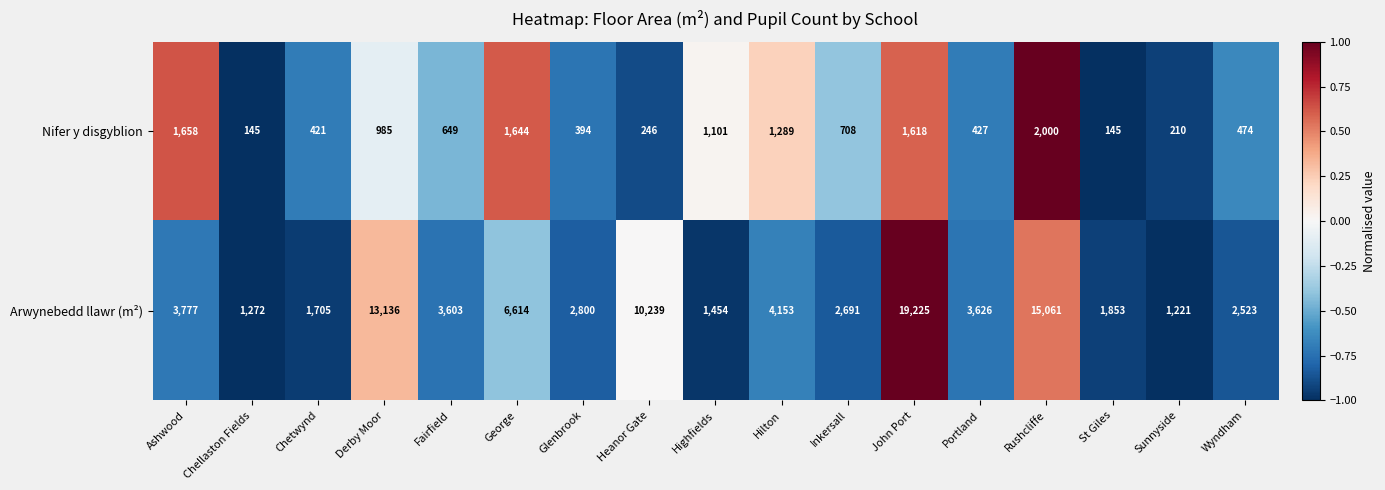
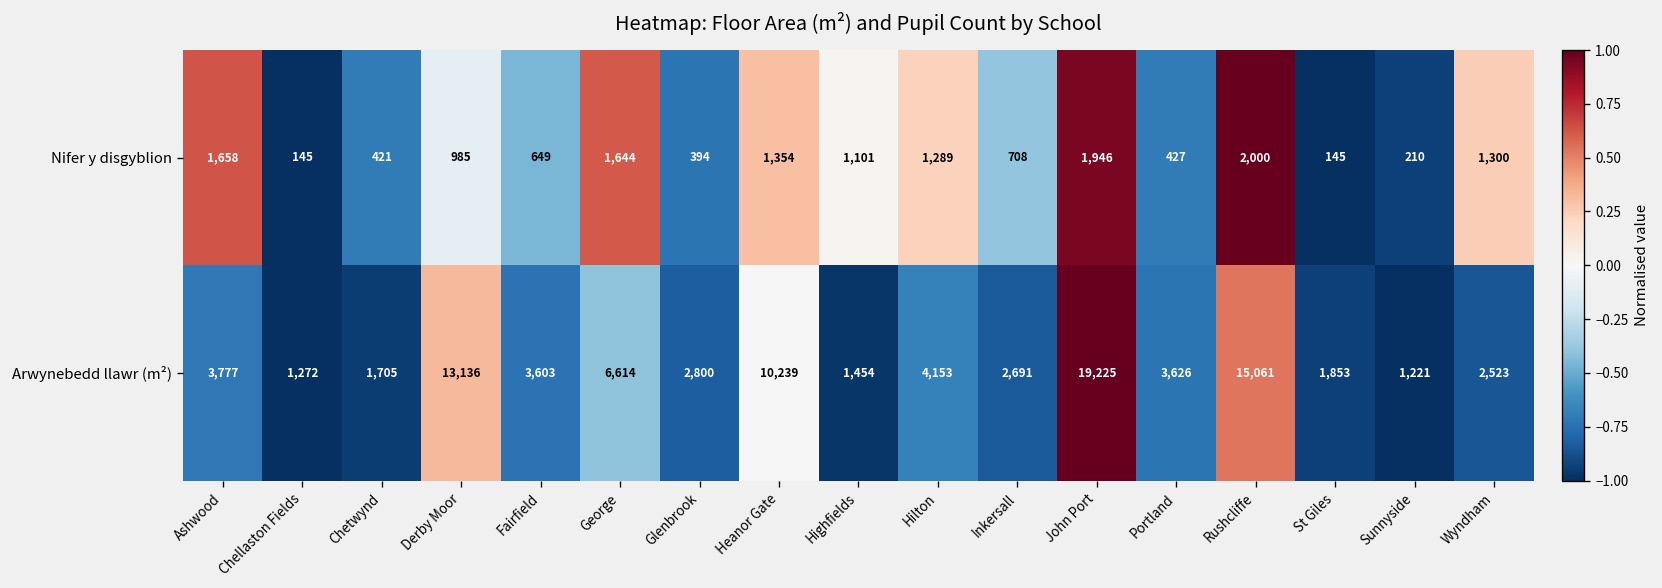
Nifer y disgyblion, Heanor Gate: 246 -> 1,354
Nifer y disgyblion, John Port: 1,618 -> 1,946
Nifer y disgyblion, Wyndham: 474 -> 1,300
